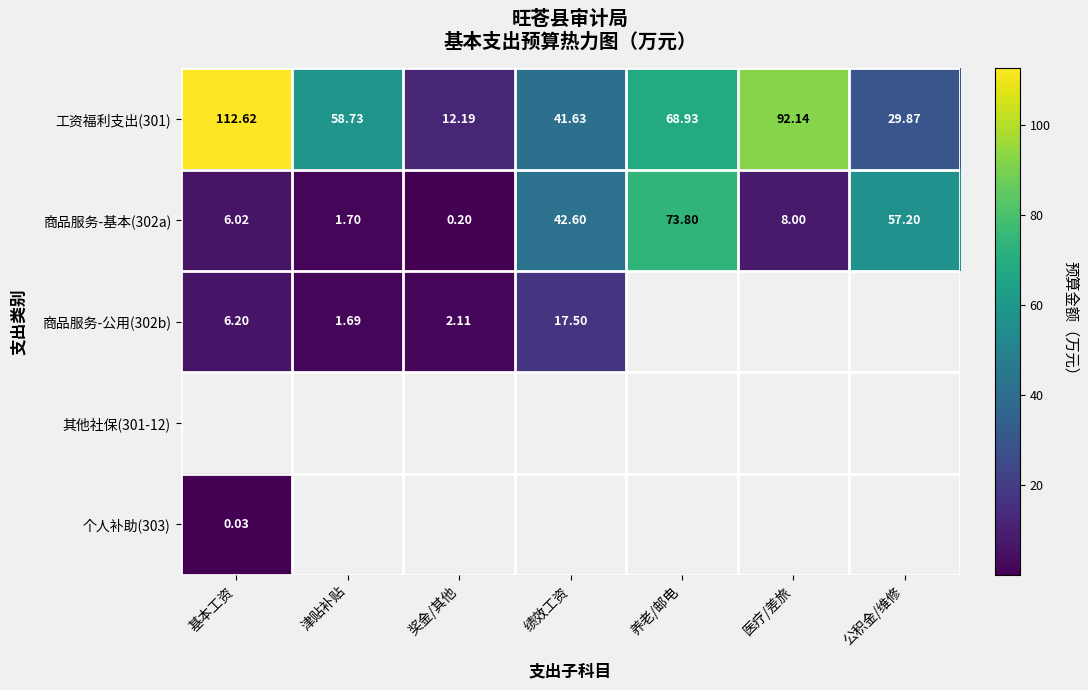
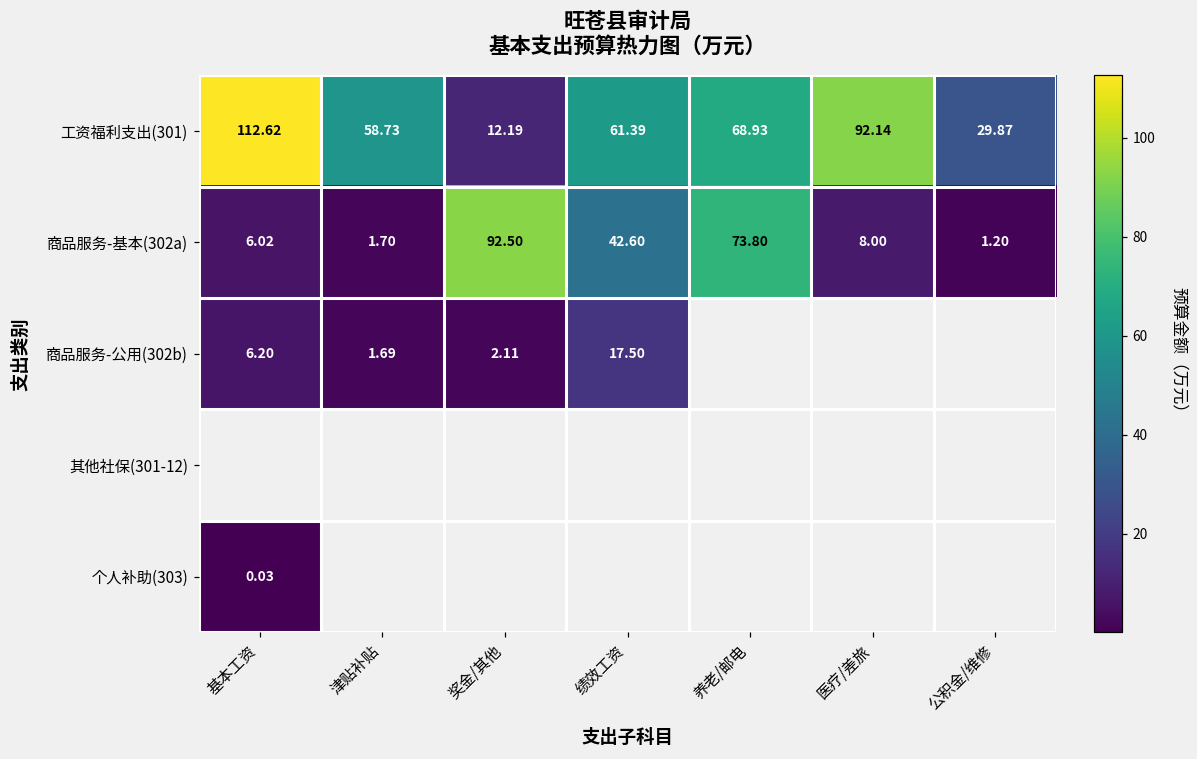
工资福利支出(301), 绩效工资: 41.63 -> 61.39
商品服务-基本(302a), 奖金/其他: 0.20 -> 92.50
商品服务-基本(302a), 公积金/维修: 57.20 -> 1.20
